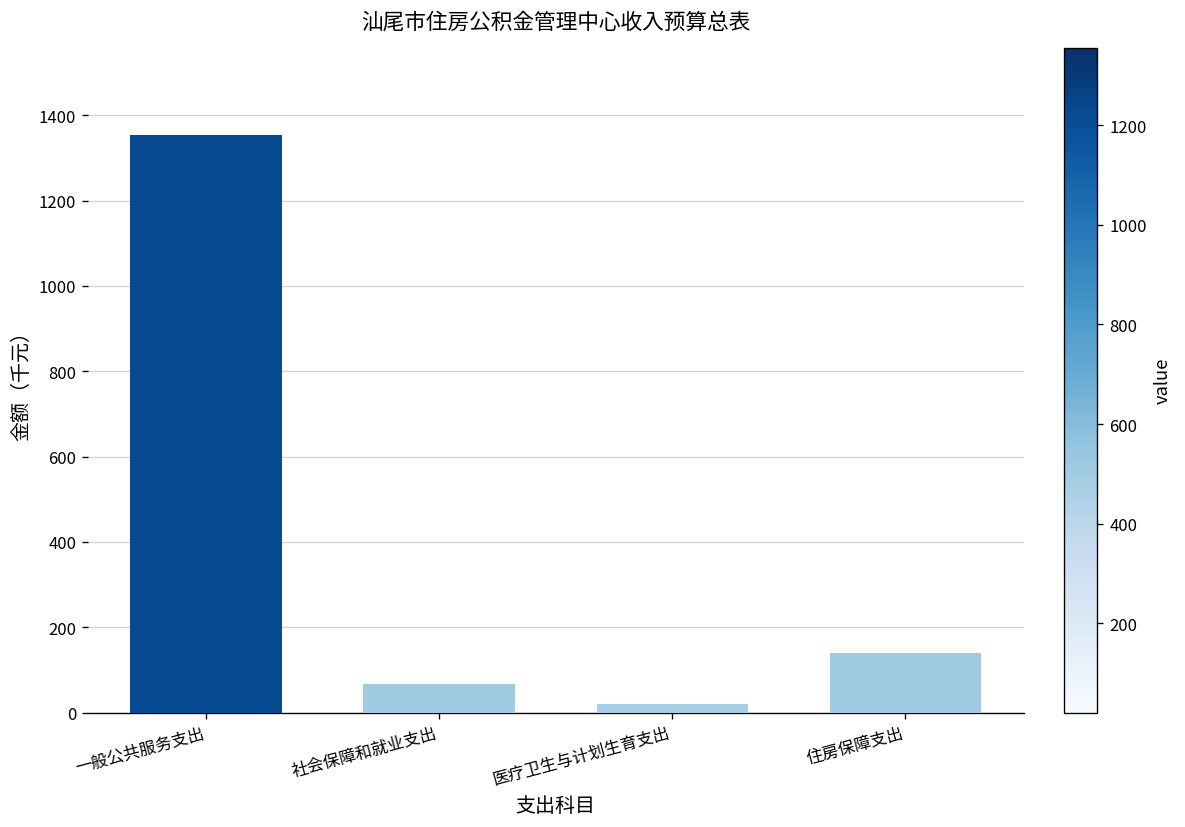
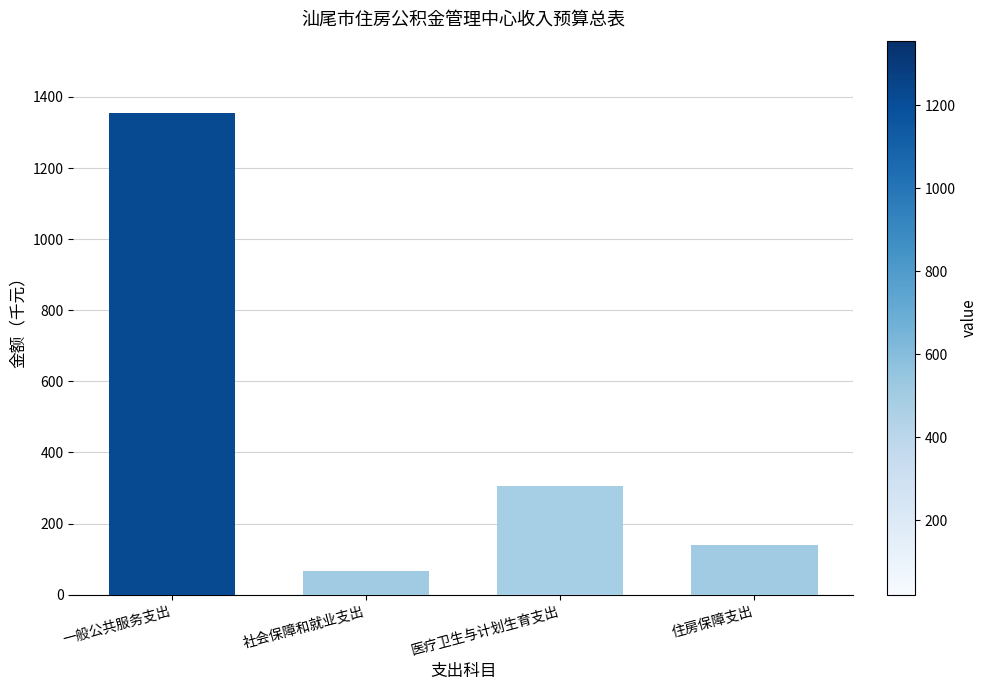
医疗卫生与计划生育支出: 20 -> 310
